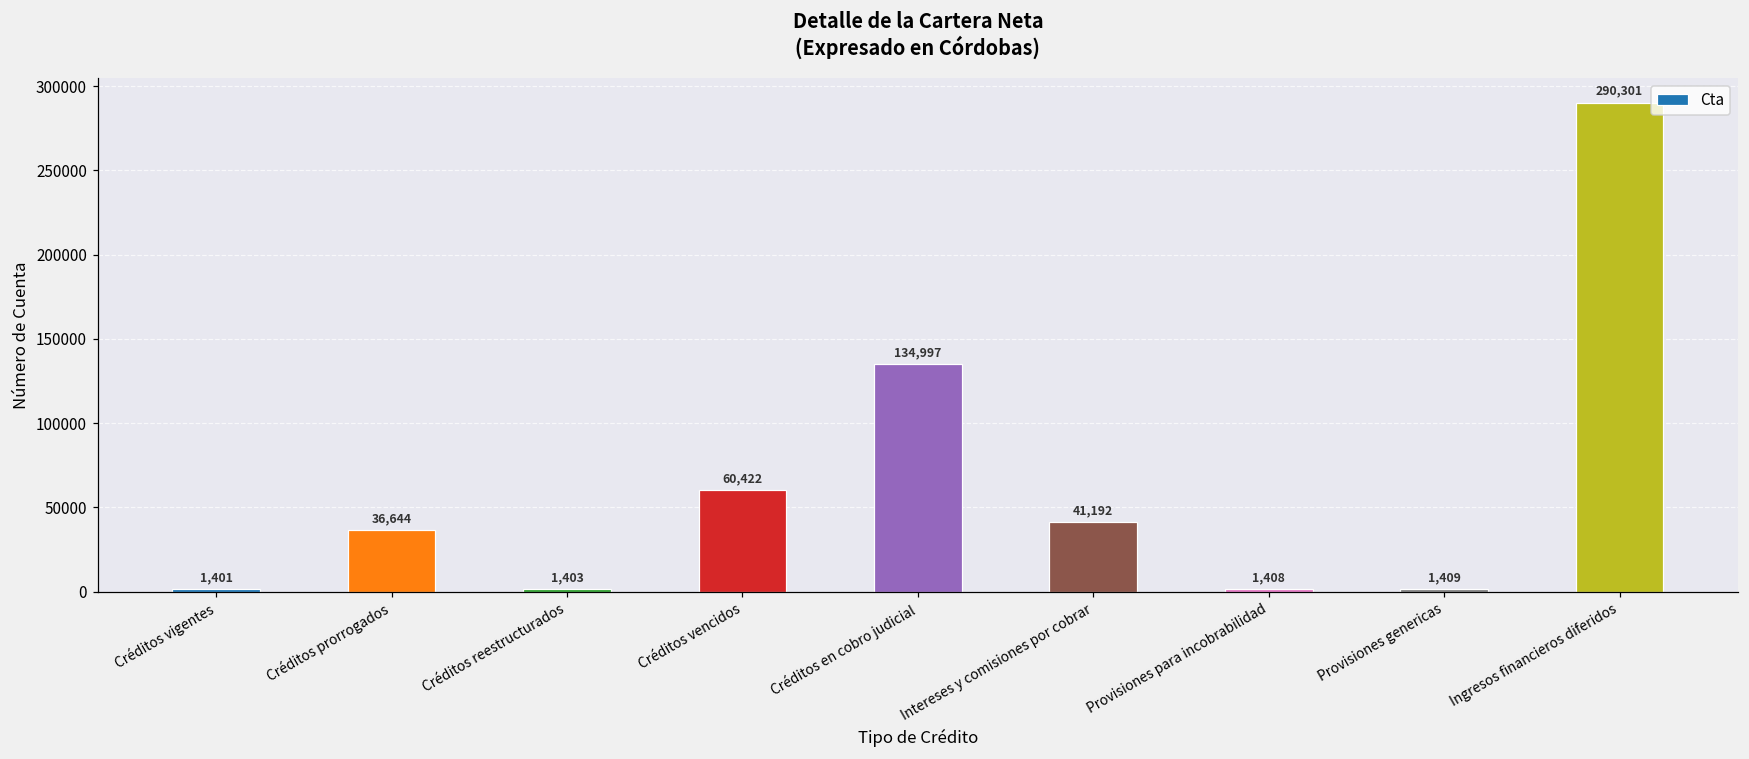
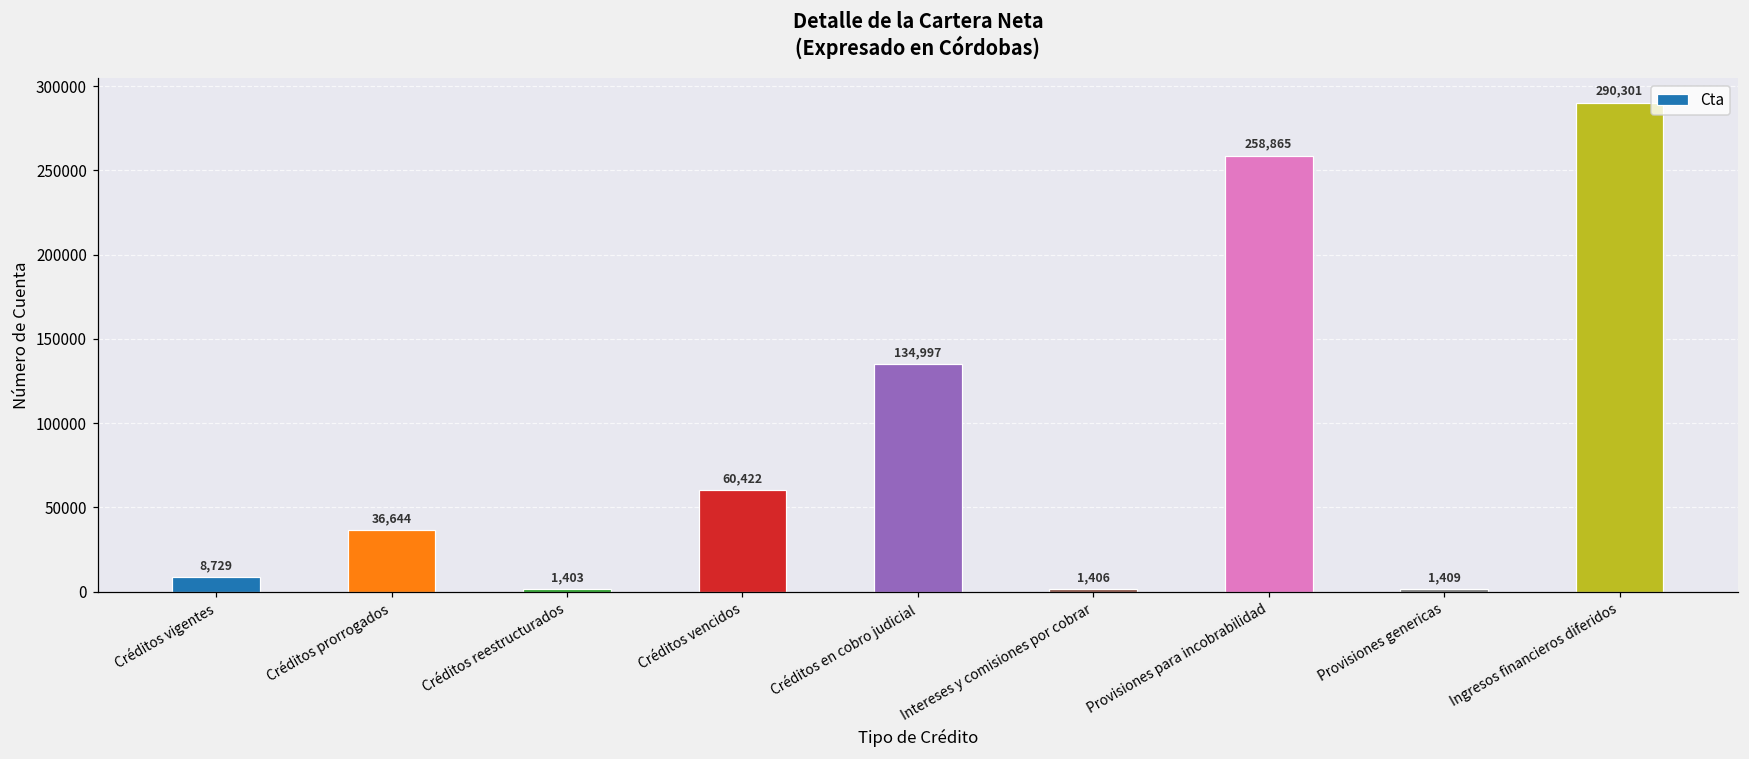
Créditos vigentes: 1,401 -> 8,729
Intereses y comisiones por cobrar: 41,192 -> 1,406
Provisiones para incobrabilidad: 1,408 -> 258,865
